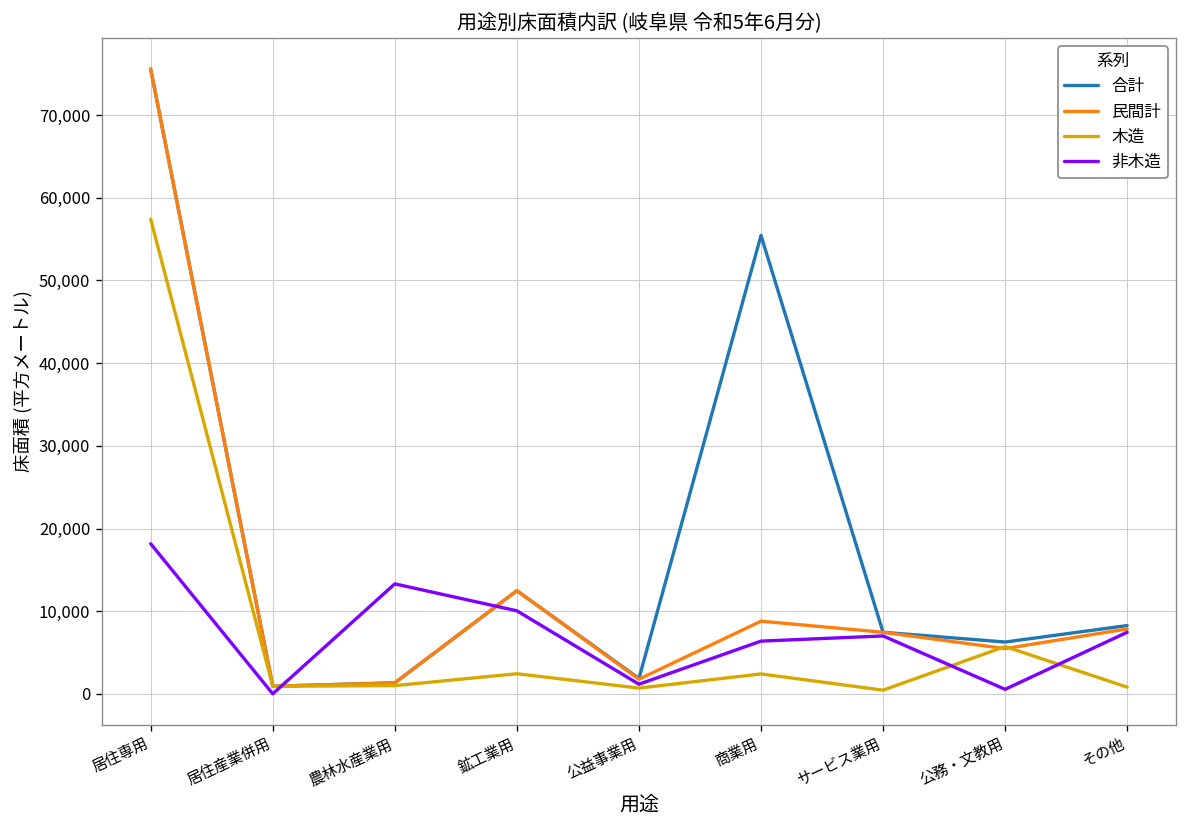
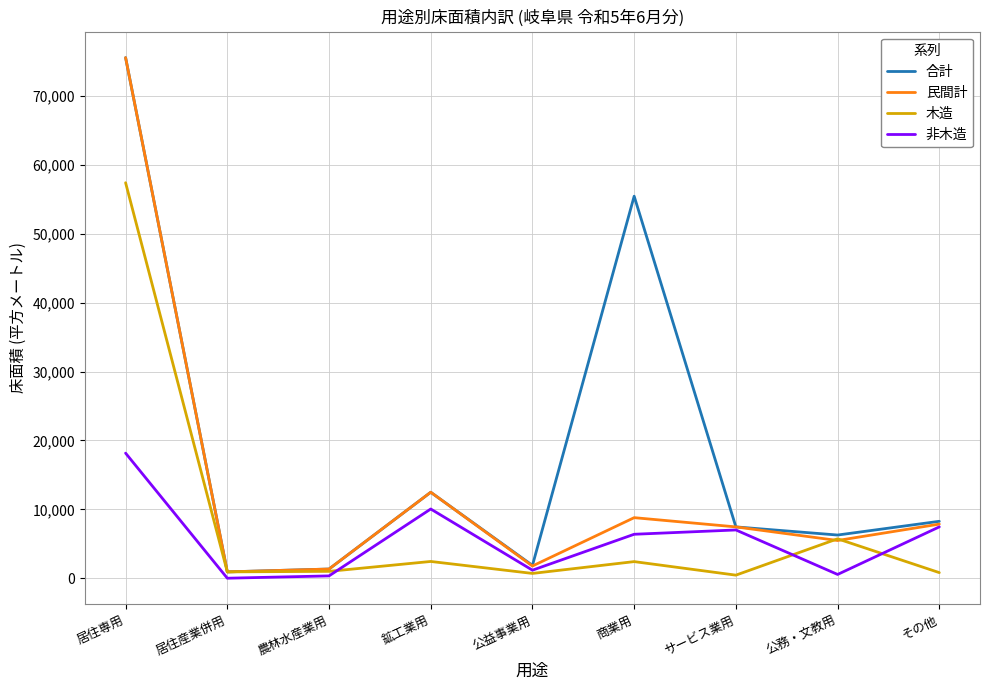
非木造, 農林水産業用: 13,000 -> 0
